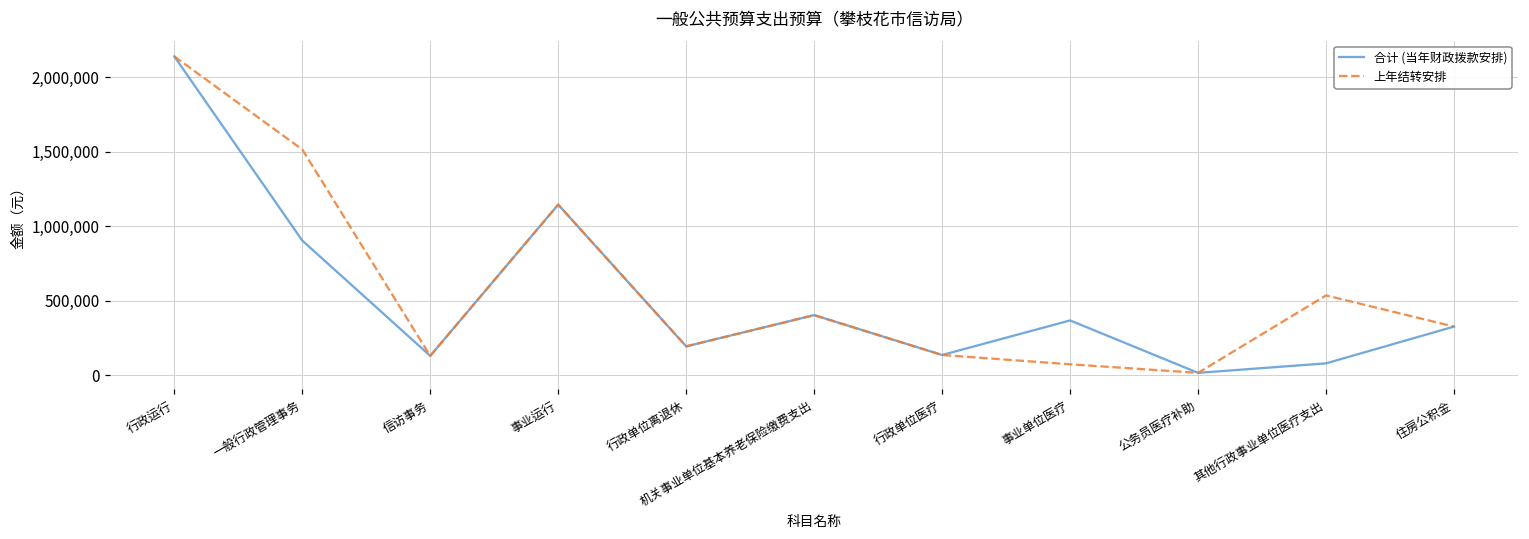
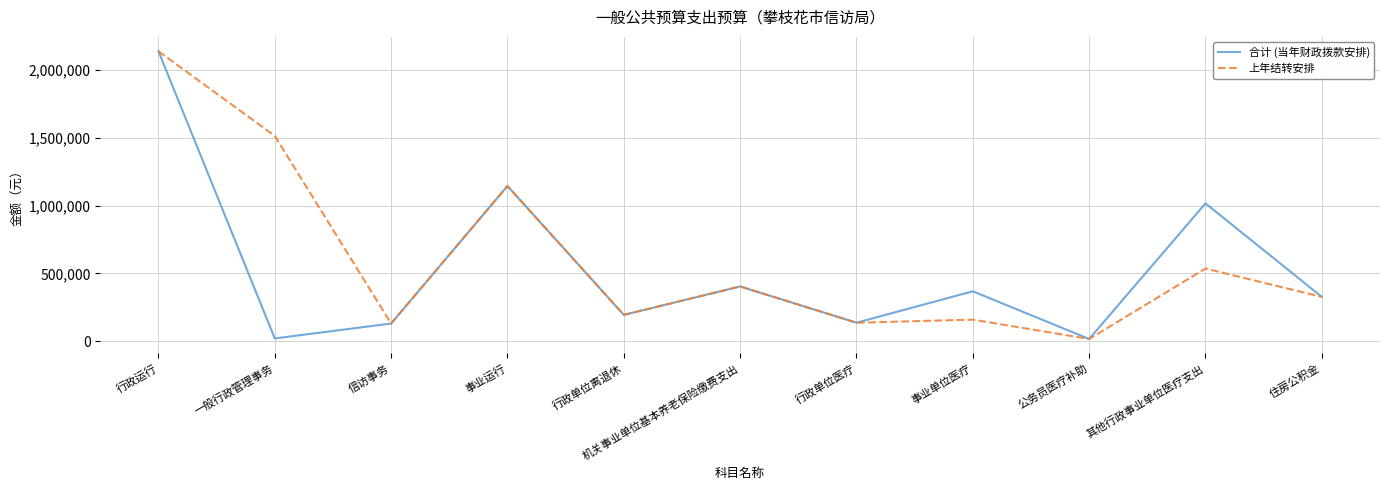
合计 (当年财政拨款安排), 一般行政管理事务: 900,000 -> 20,000
上年结转安排, 事业单位医疗: 70,000 -> 160,000
合计 (当年财政拨款安排), 其他行政事业单位医疗支出: 80,000 -> 1,020,000
